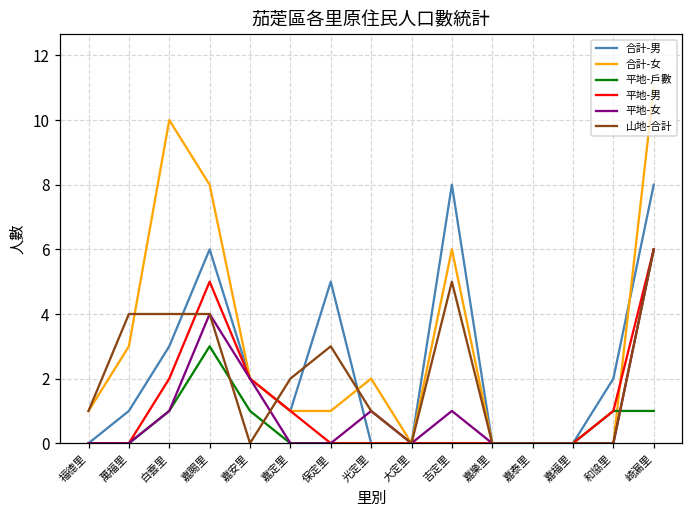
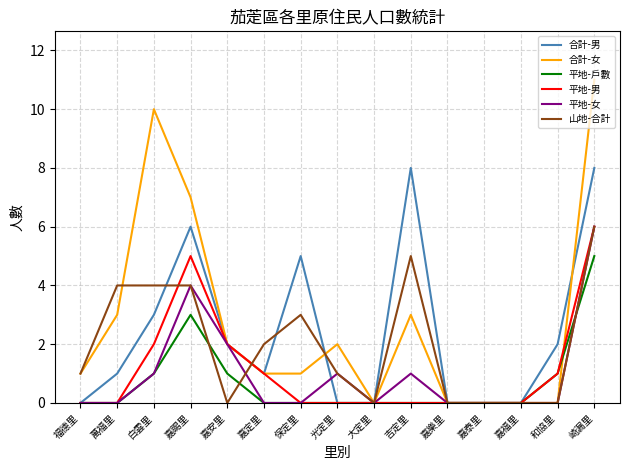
合計-女, 嘉賜里: 8 -> 7
合計-女, 吉定里: 6 -> 3
平地-戶數, 崎漏里: 1 -> 5
